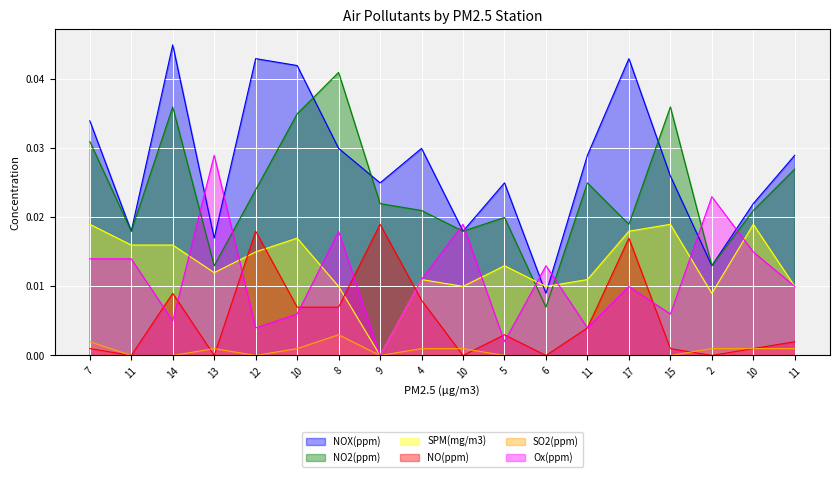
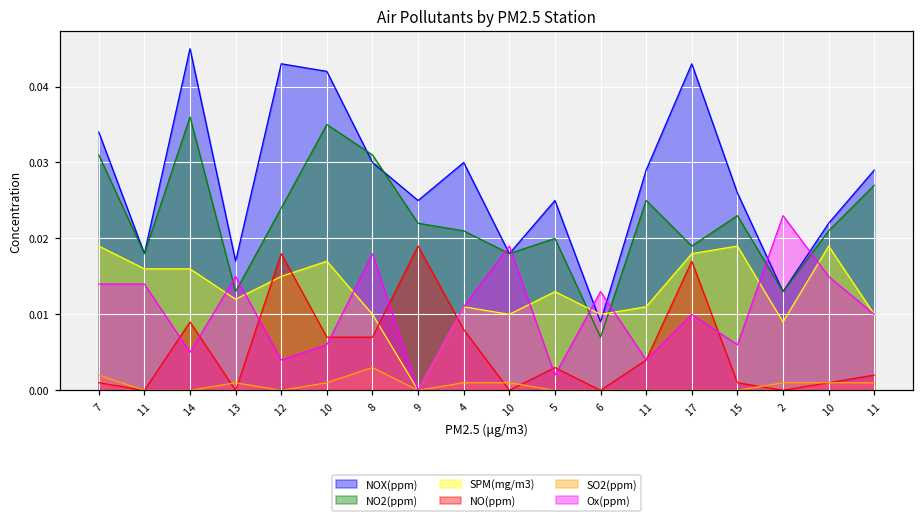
Ox(ppm), 13: 0.029 -> 0.015
NO2(ppm), 8: 0.041 -> 0.031
NO2(ppm), 15: 0.036 -> 0.023
